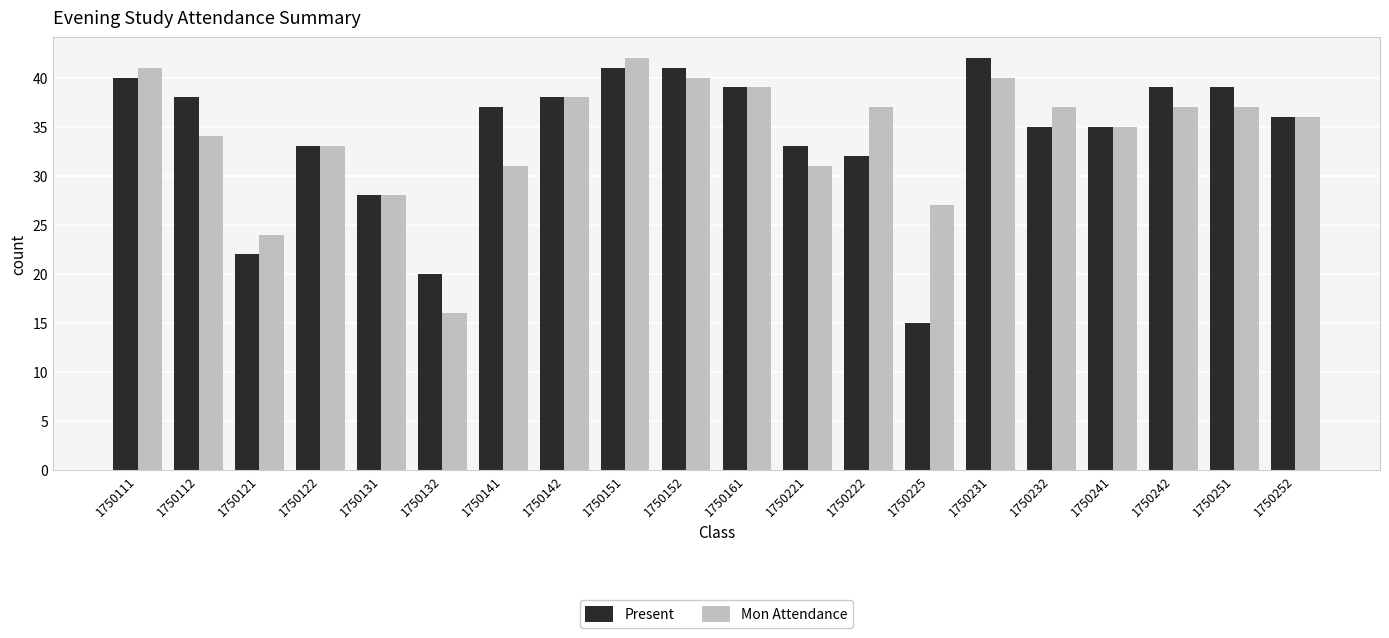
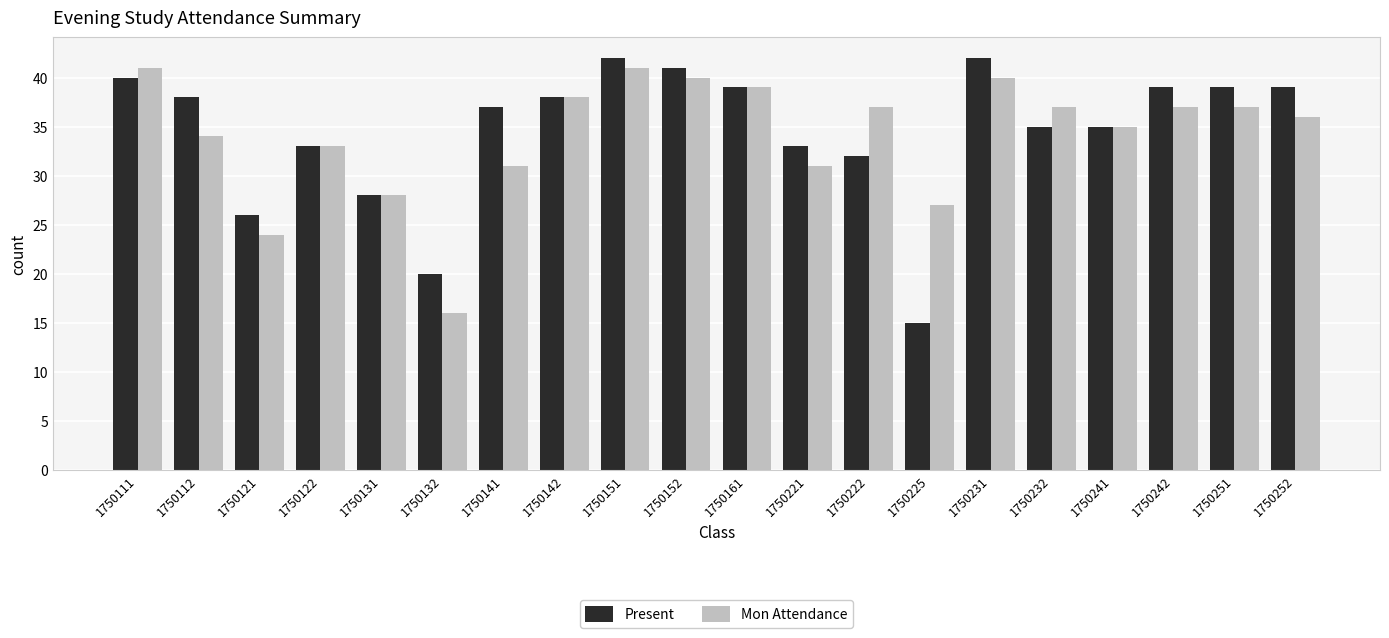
Present, 1750121: 22 -> 26
Present, 1750151: 41 -> 42
Mon Attendance, 1750151: 42 -> 41
Present, 1750252: 36 -> 39
